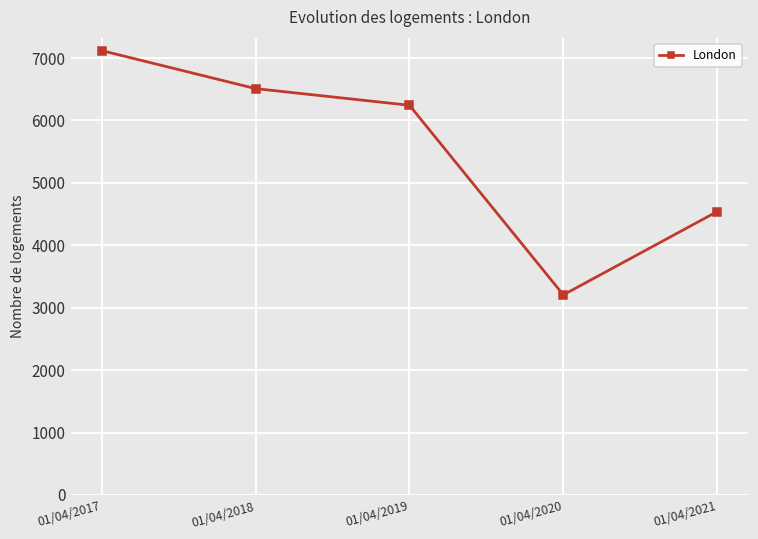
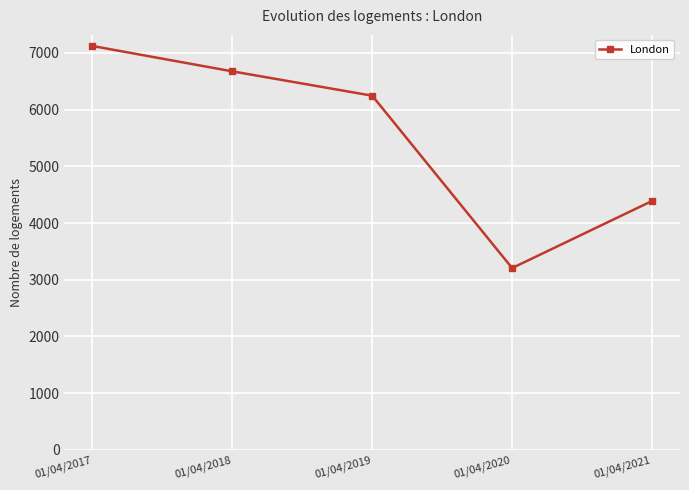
01/04/2018: 6500 -> 6700
01/04/2021: 4500 -> 4400
